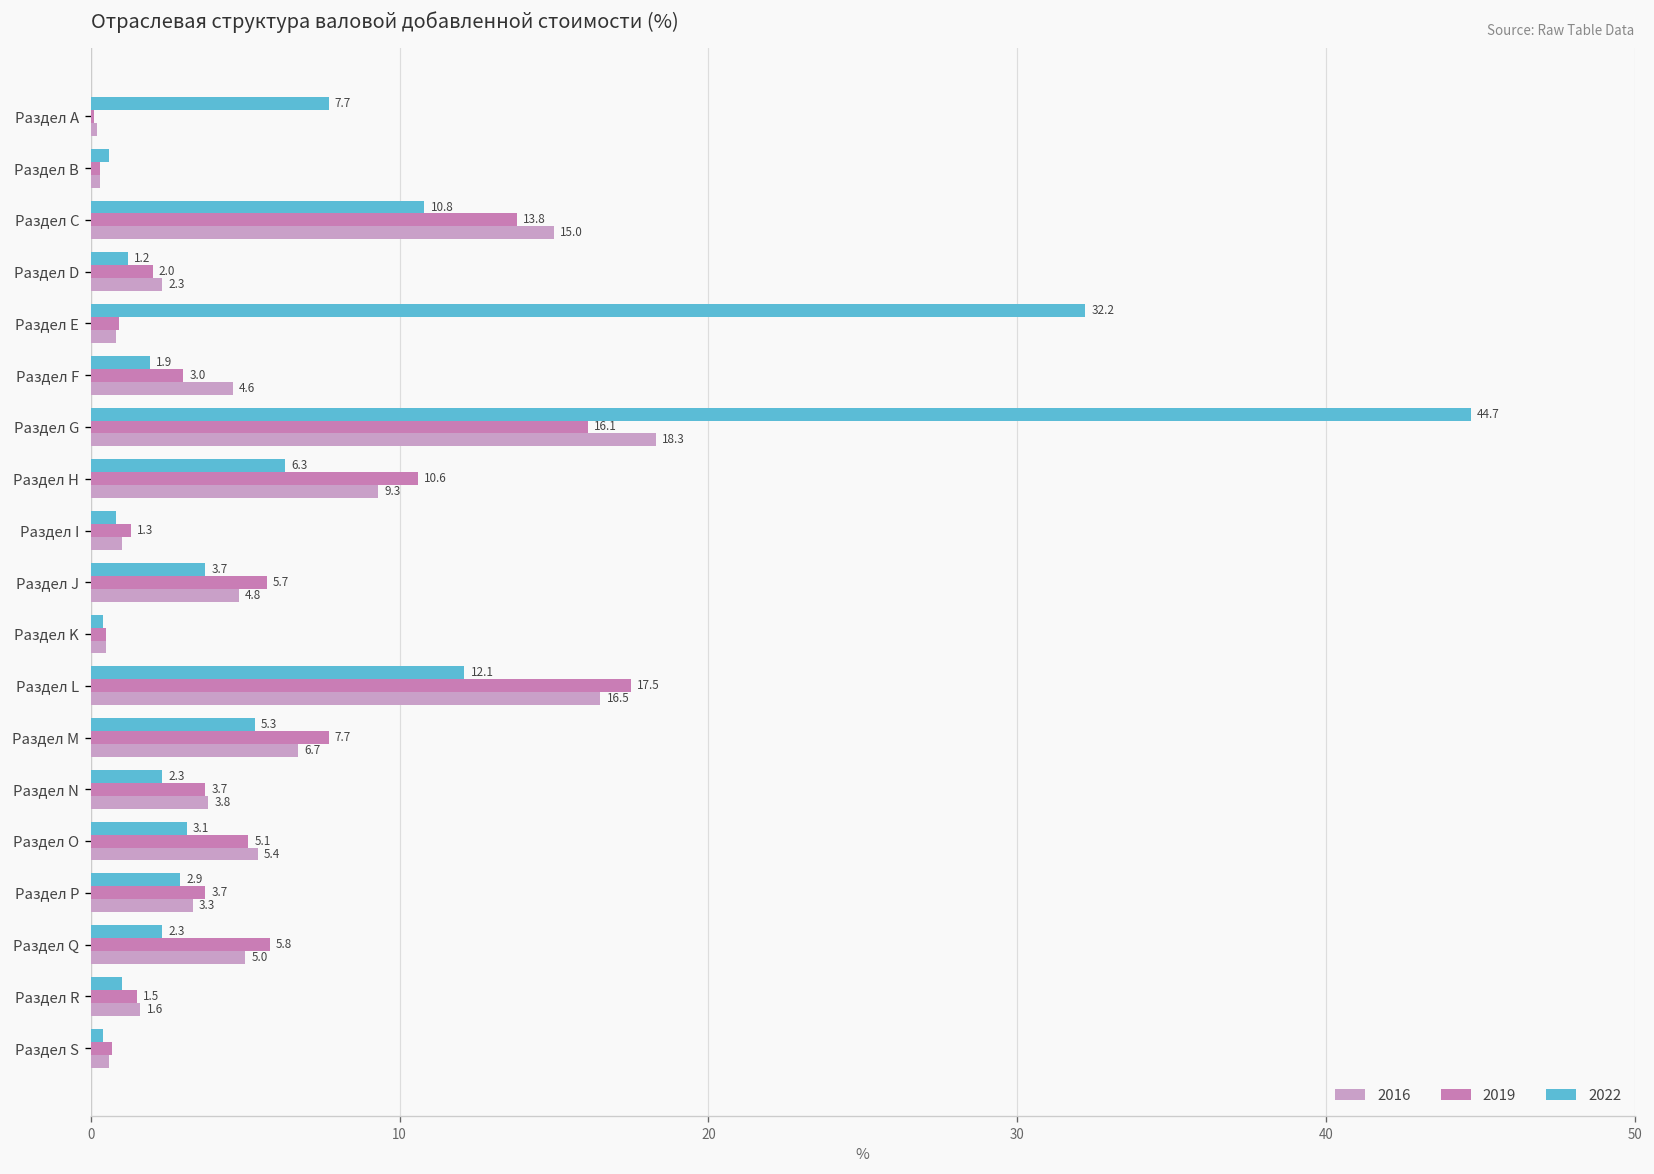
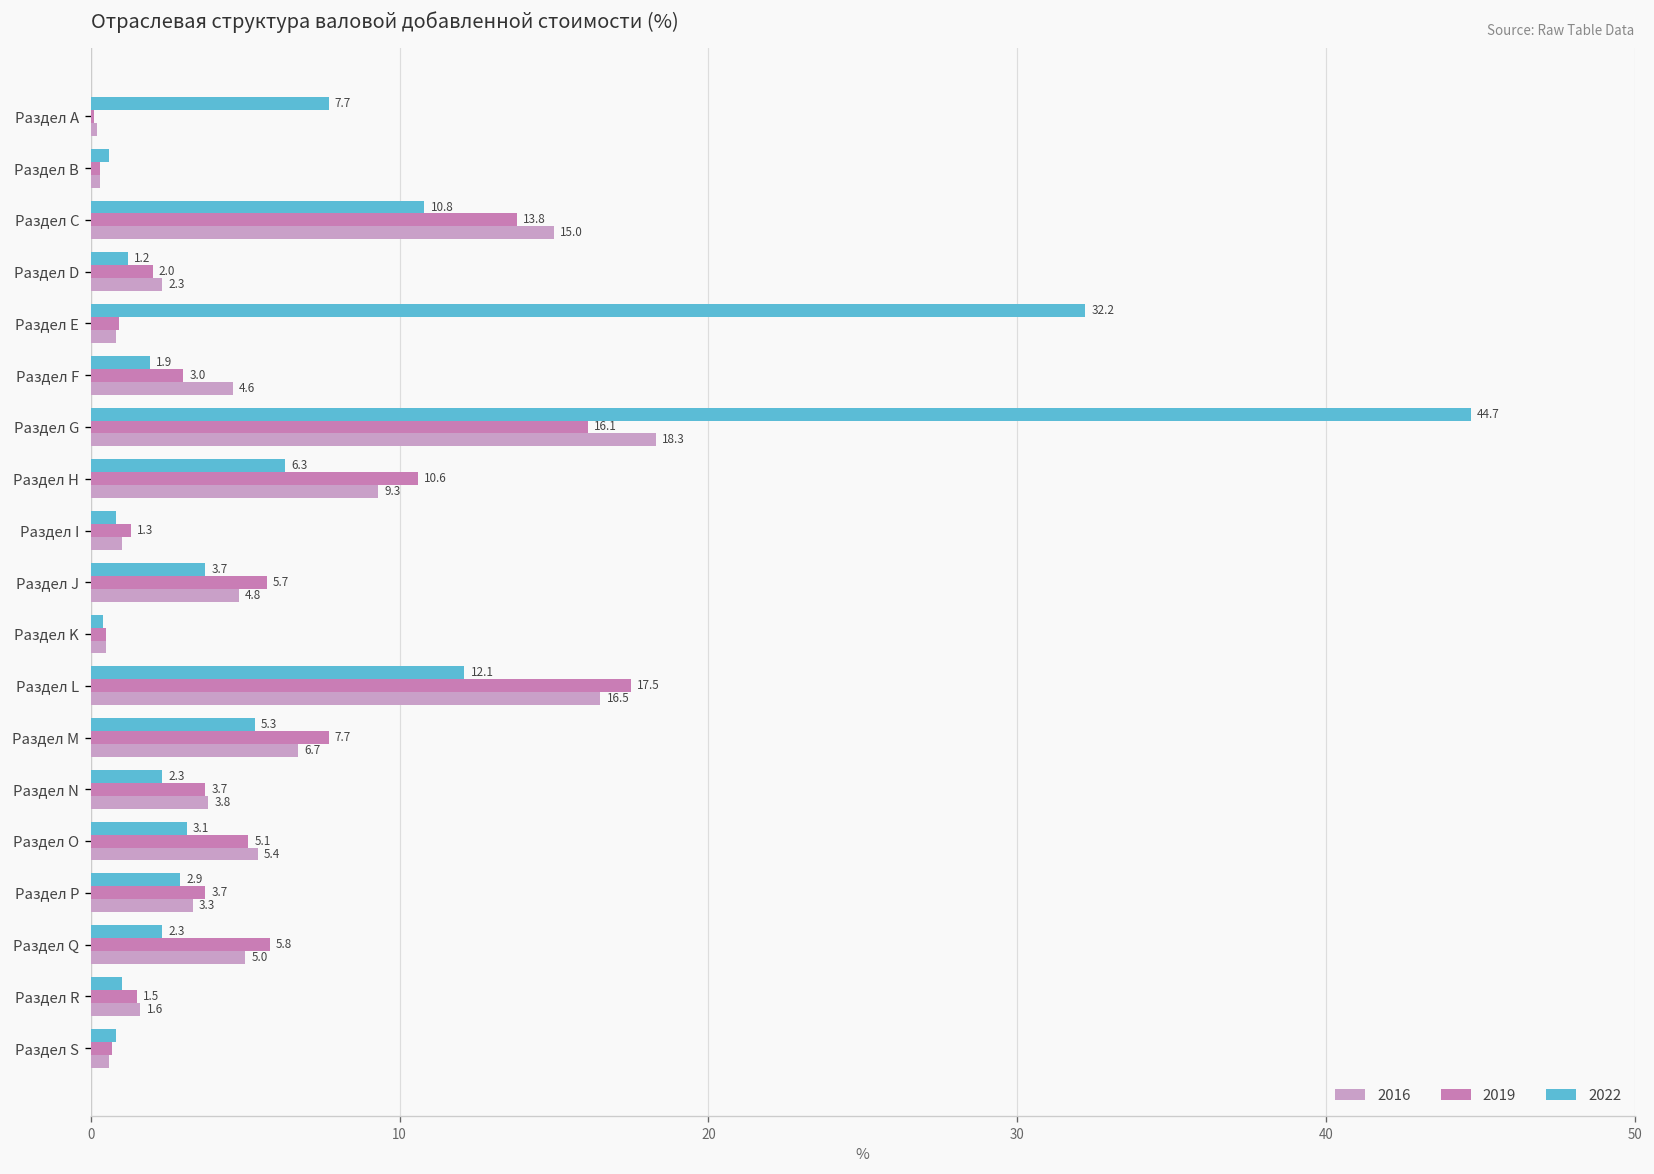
2022, Раздел S: 0.4 -> 0.8
